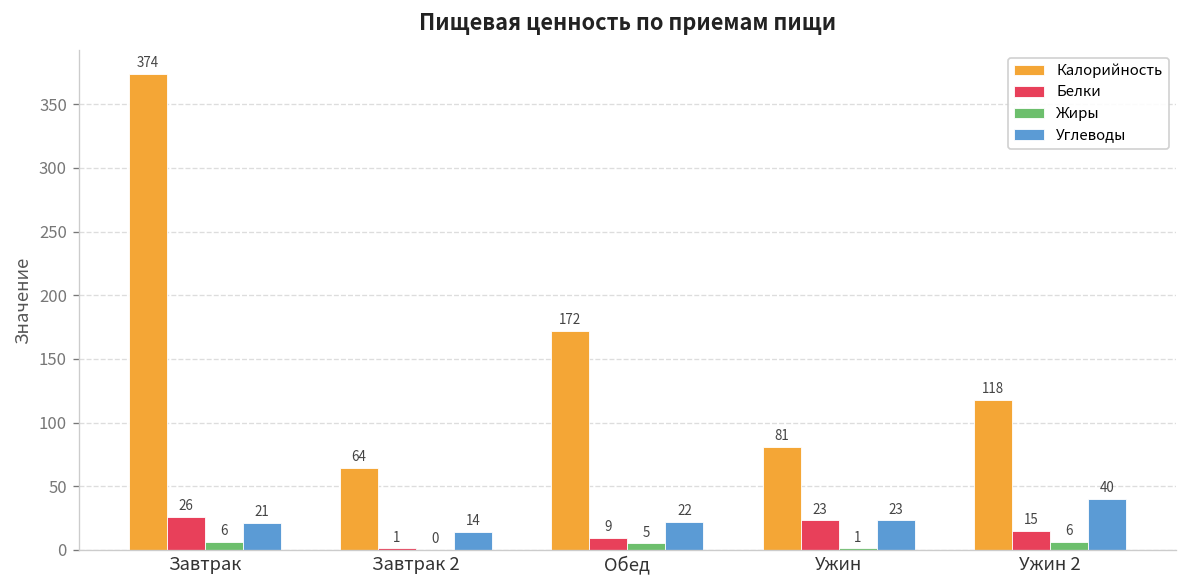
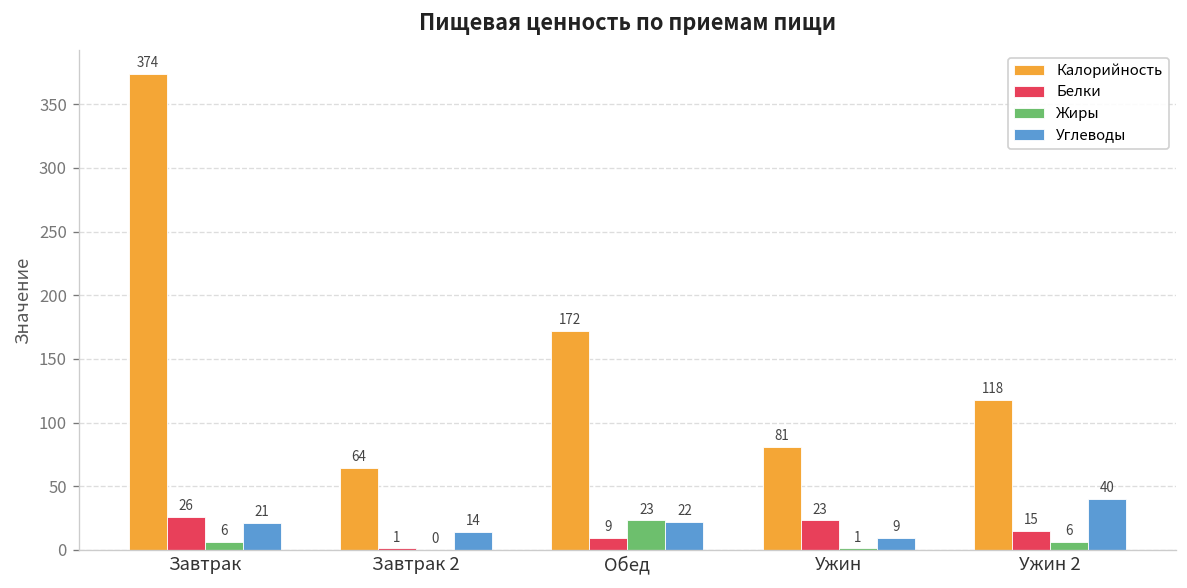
Жиры, Обед: 5 -> 23
Углеводы, Ужин: 23 -> 9
